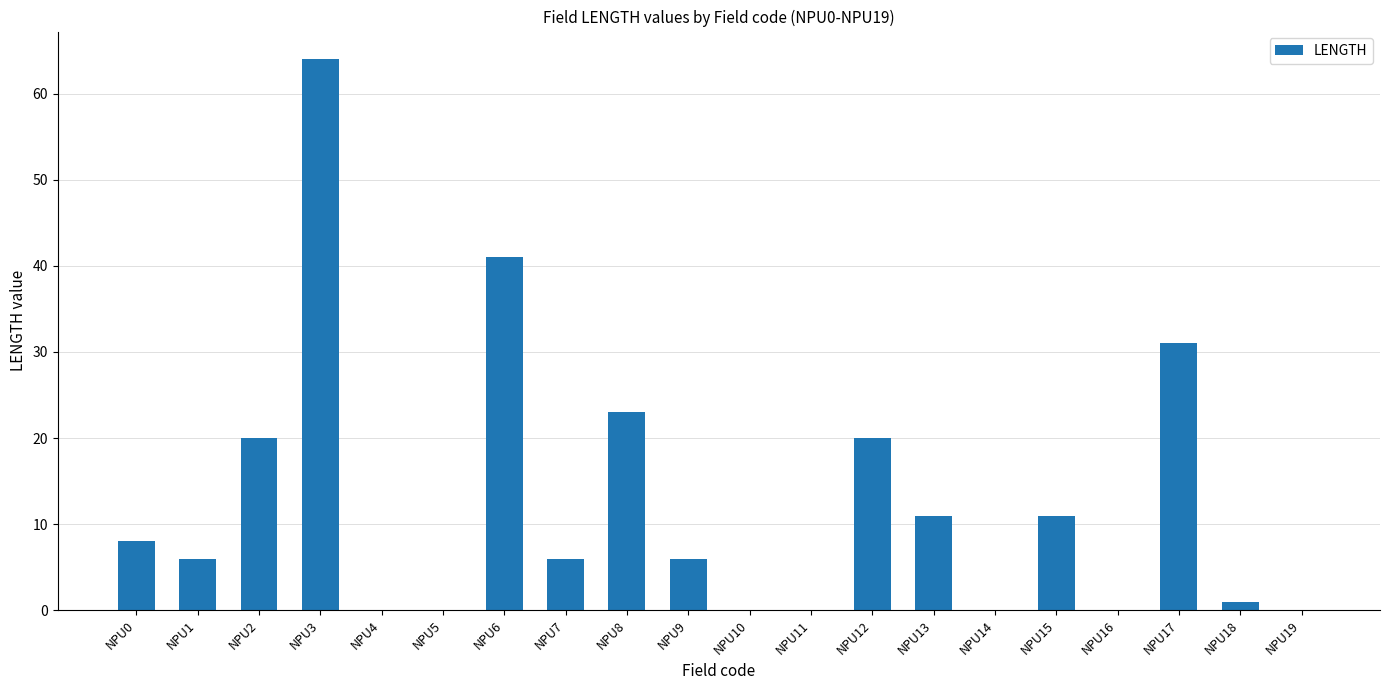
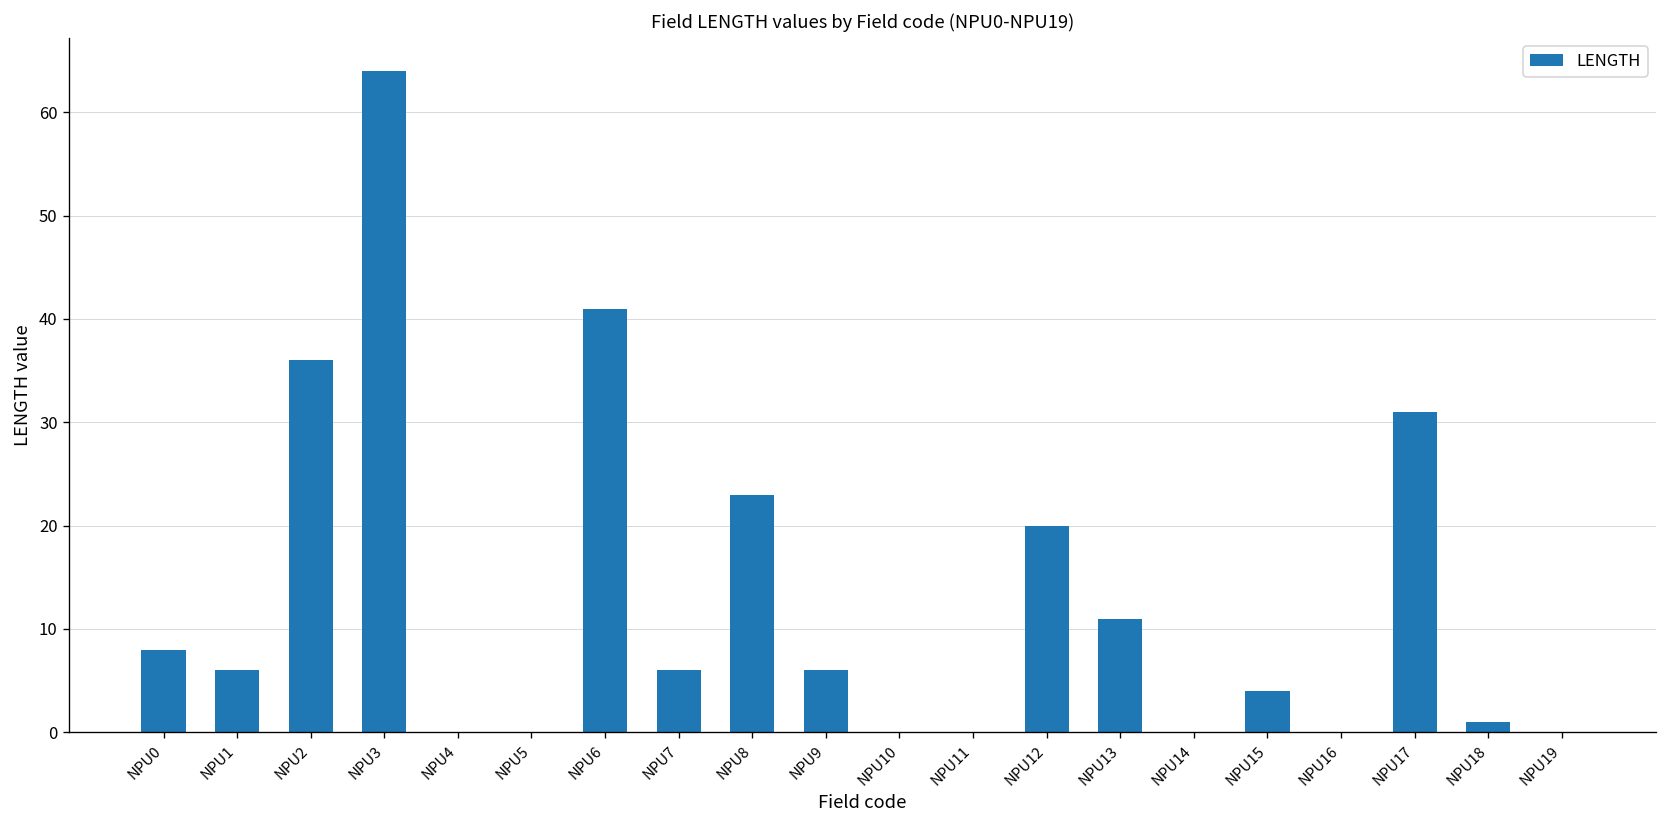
NPU2: 20 -> 36
NPU15: 11 -> 4
